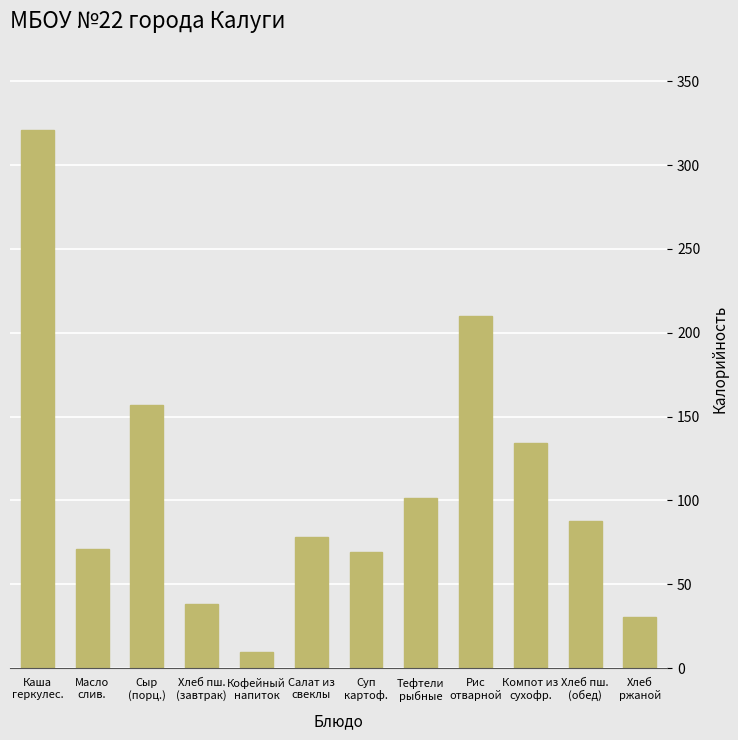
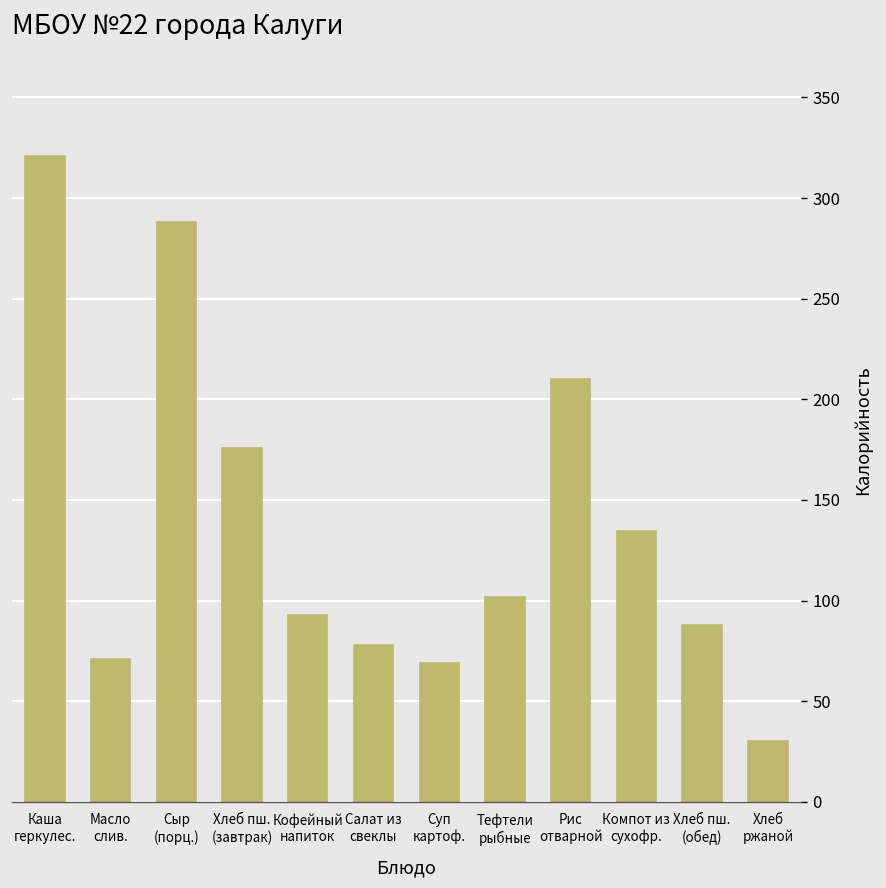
Сыр (порц.): 157 -> 288
Хлеб пш. (завтрак): 38 -> 176
Кофейный напиток: 10 -> 93
